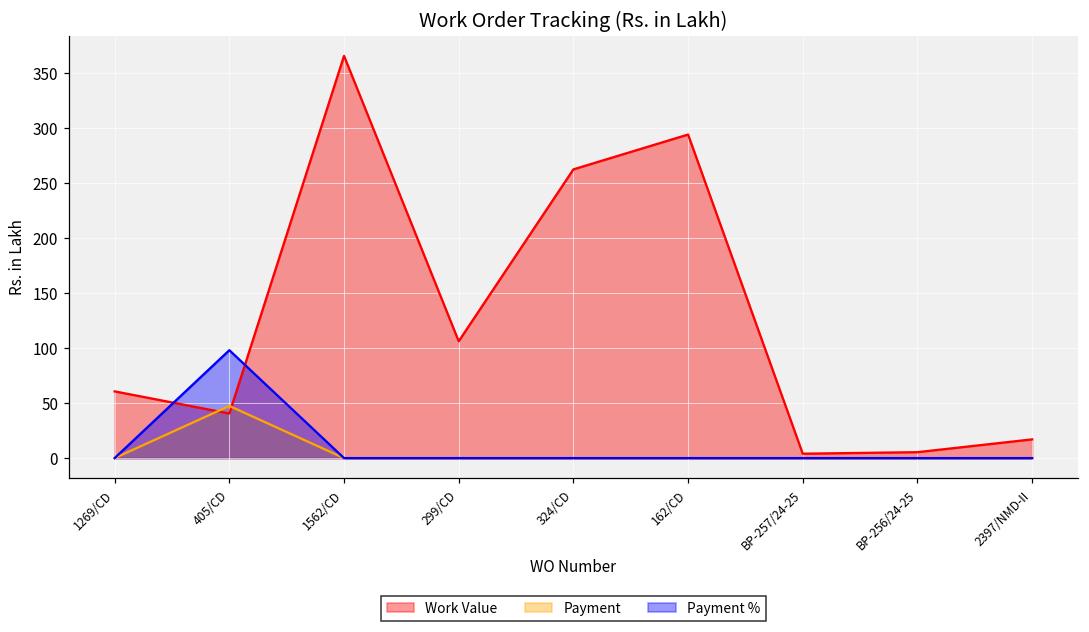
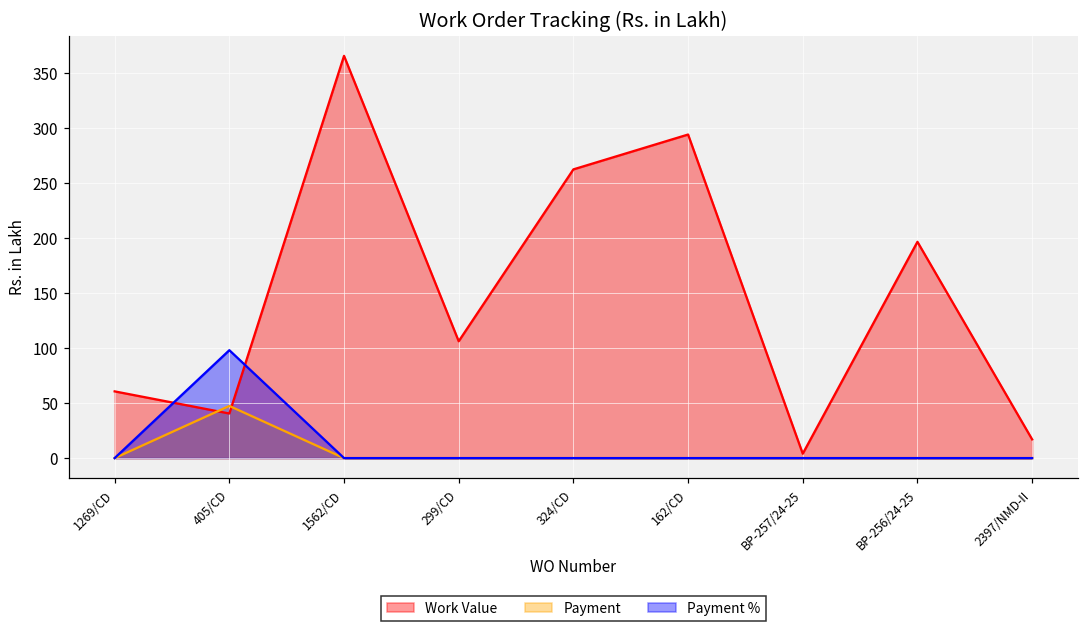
Work Value, BP-256/24-25: 5 -> 197
